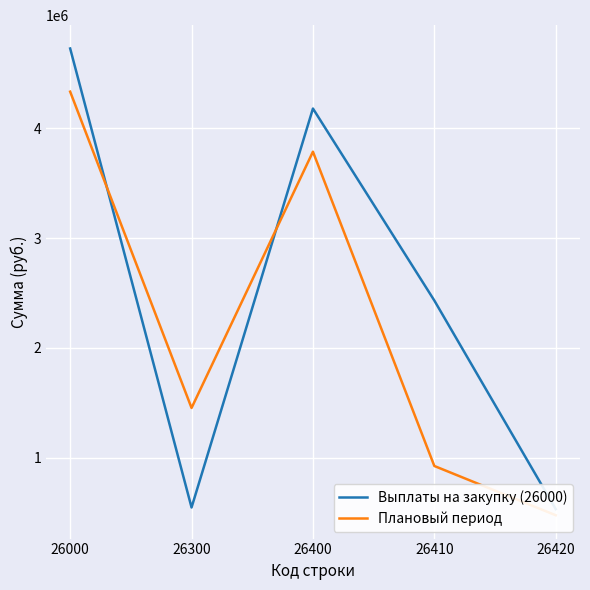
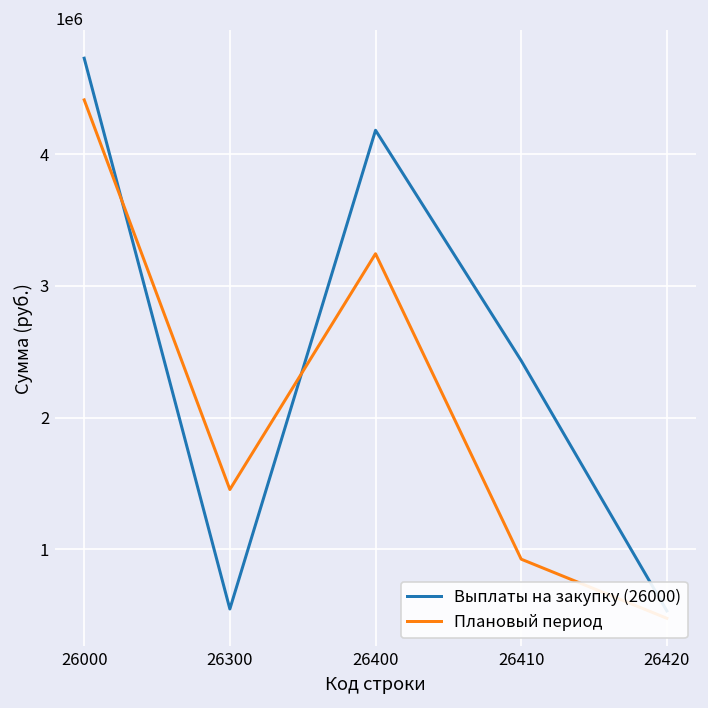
Плановый период, 26000: 4340000 -> 4410000
Плановый период, 26400: 3790000 -> 3240000
